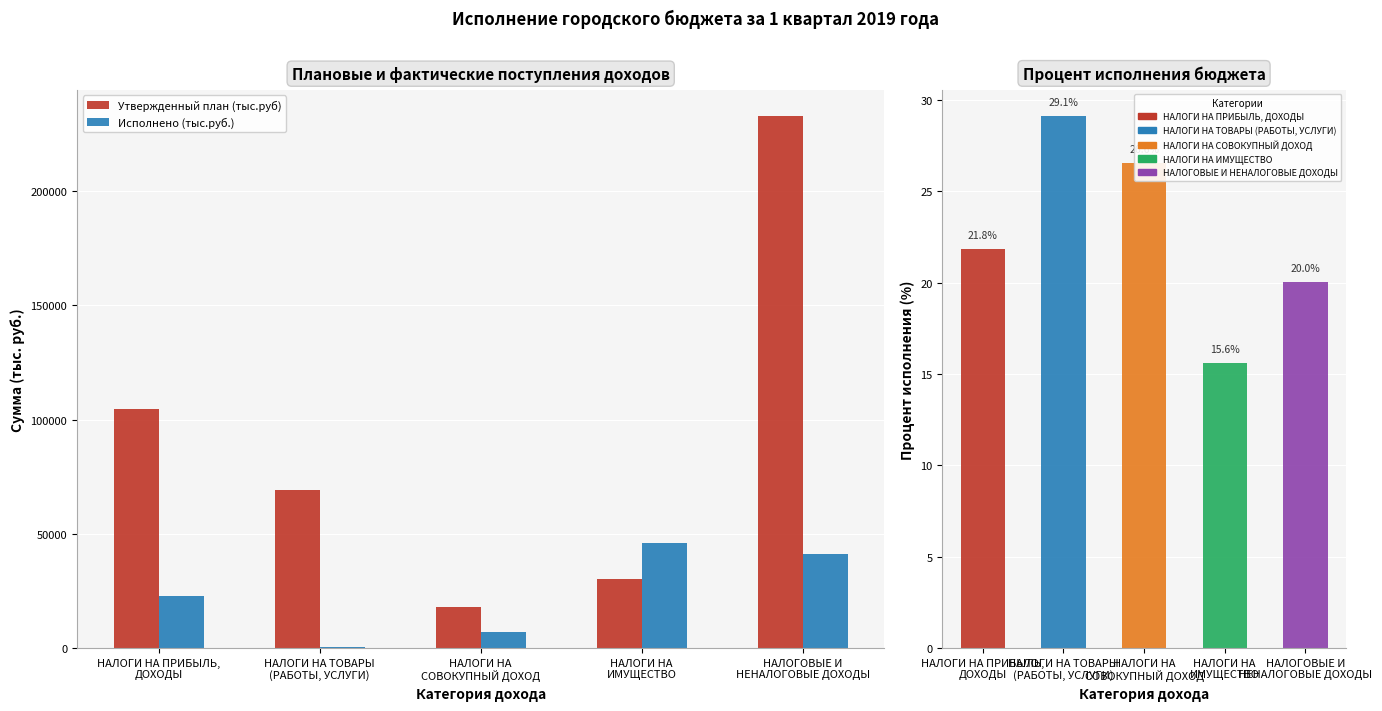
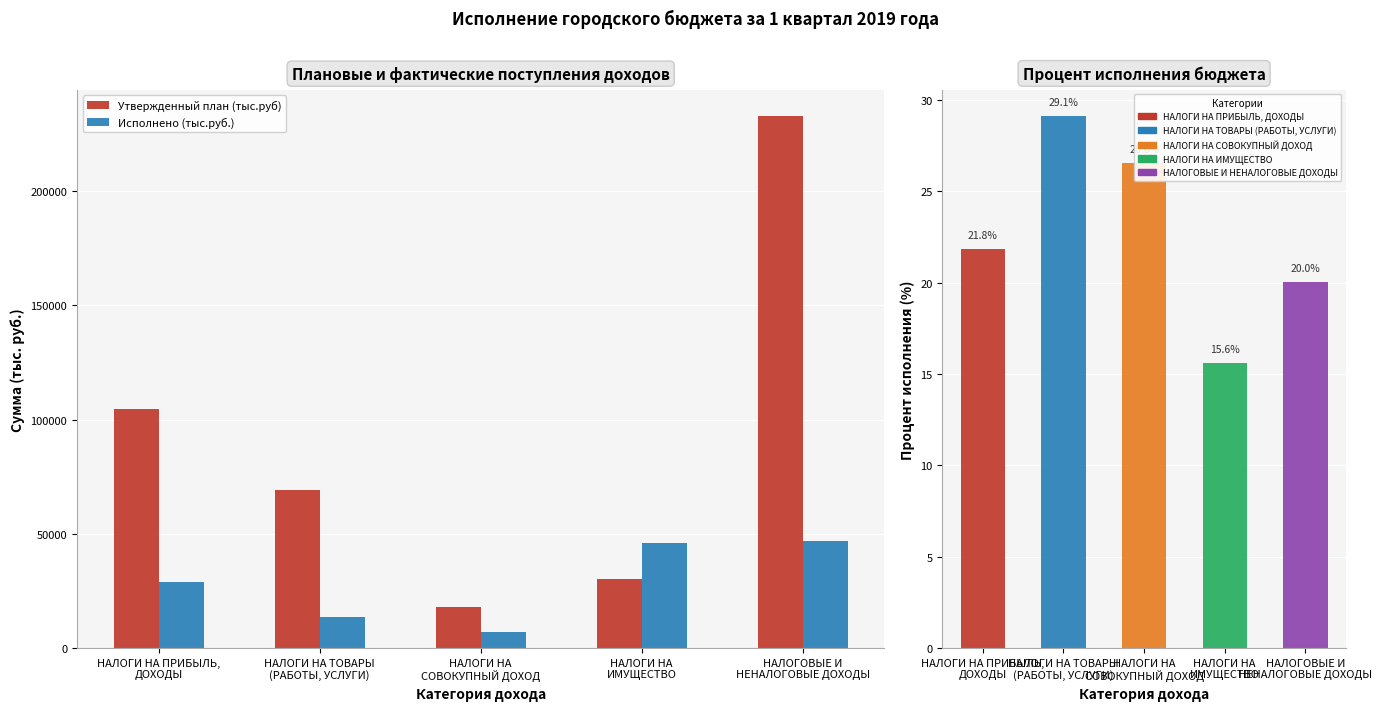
Плановые и фактические поступления доходов, Исполнено (тыс.руб.), НАЛОГИ НА ПРИБЫЛЬ, ДОХОДЫ: 23000 -> 29000
Плановые и фактические поступления доходов, Исполнено (тыс.руб.), НАЛОГИ НА ТОВАРЫ (РАБОТЫ, УСЛУГИ): 0 -> 14000
Плановые и фактические поступления доходов, Исполнено (тыс.руб.), НАЛОГОВЫЕ И НЕНАЛОГОВЫЕ ДОХОДЫ: 41000 -> 47000
